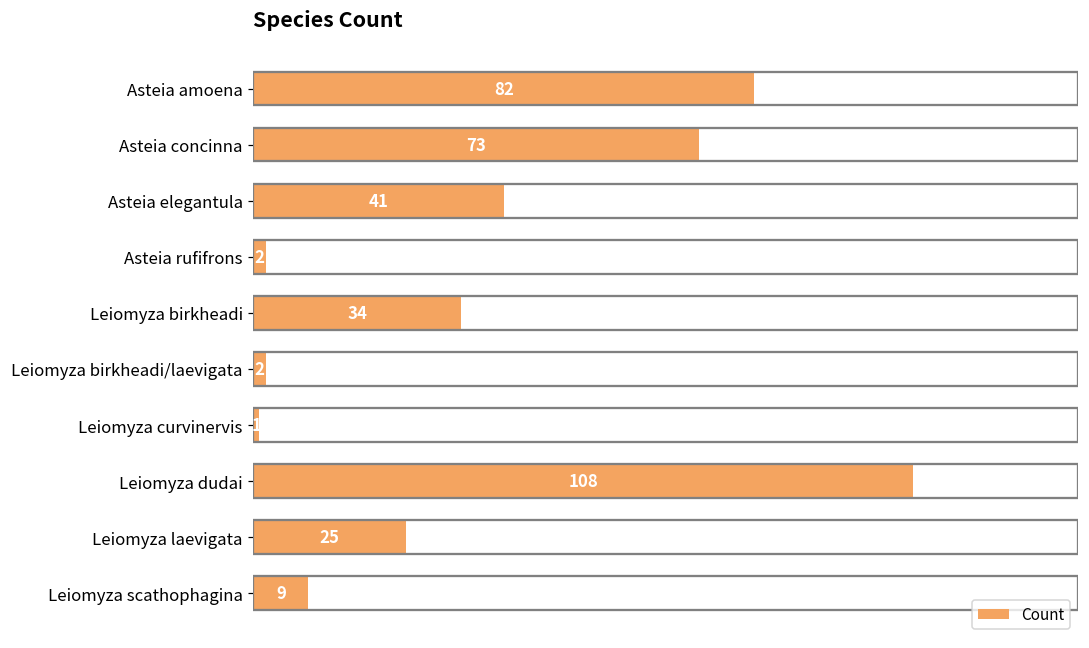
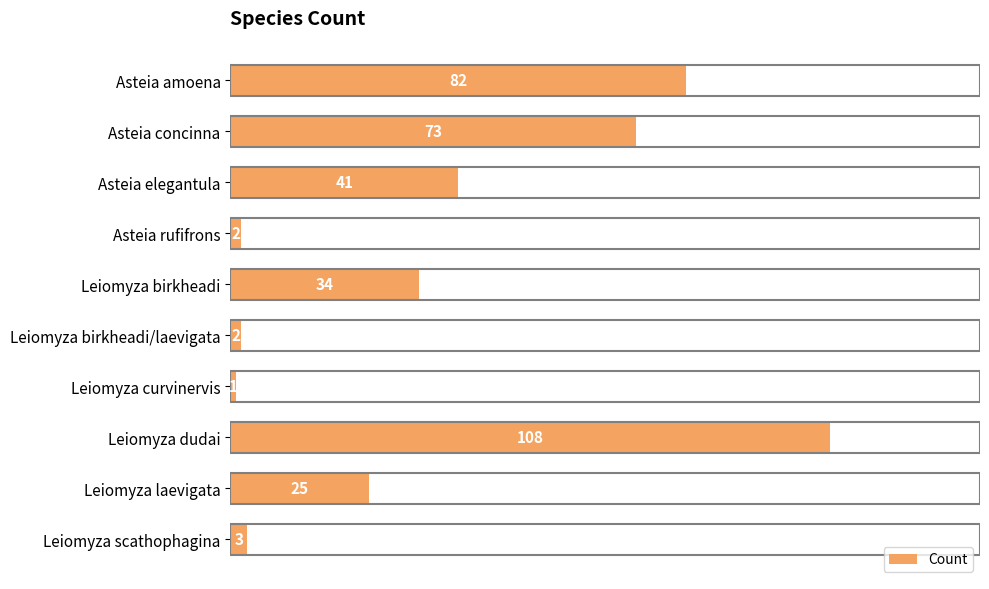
Leiomyza scathophagina: 9 -> 3
